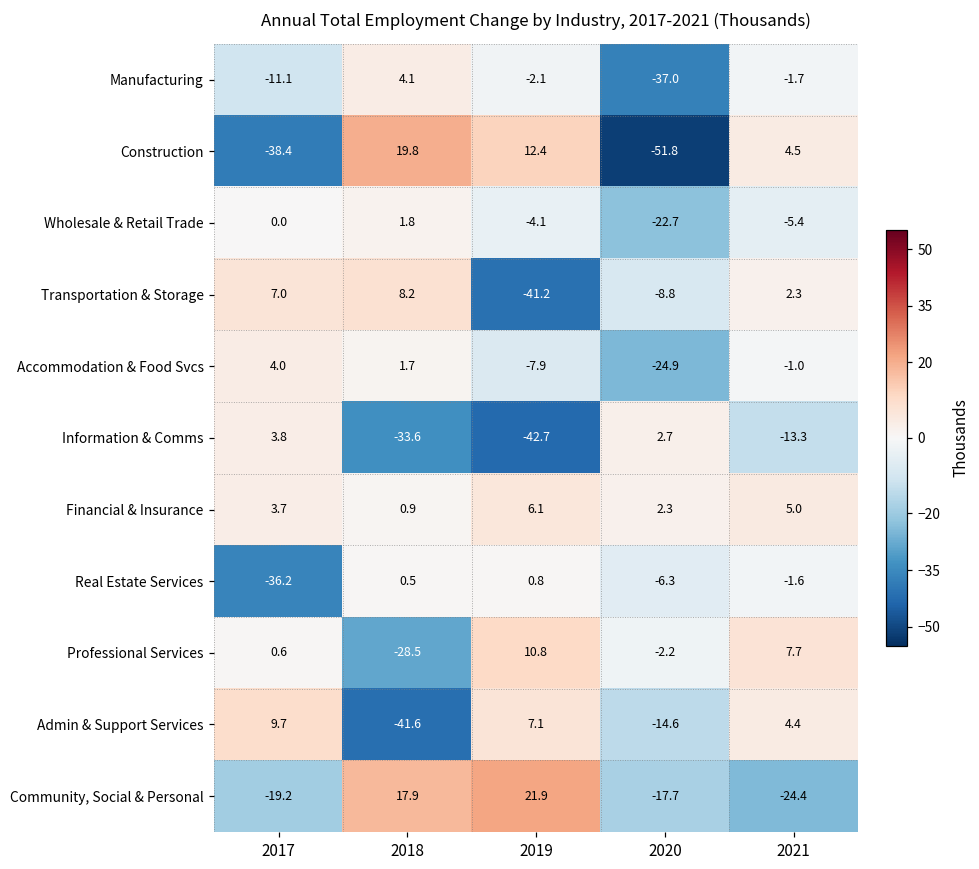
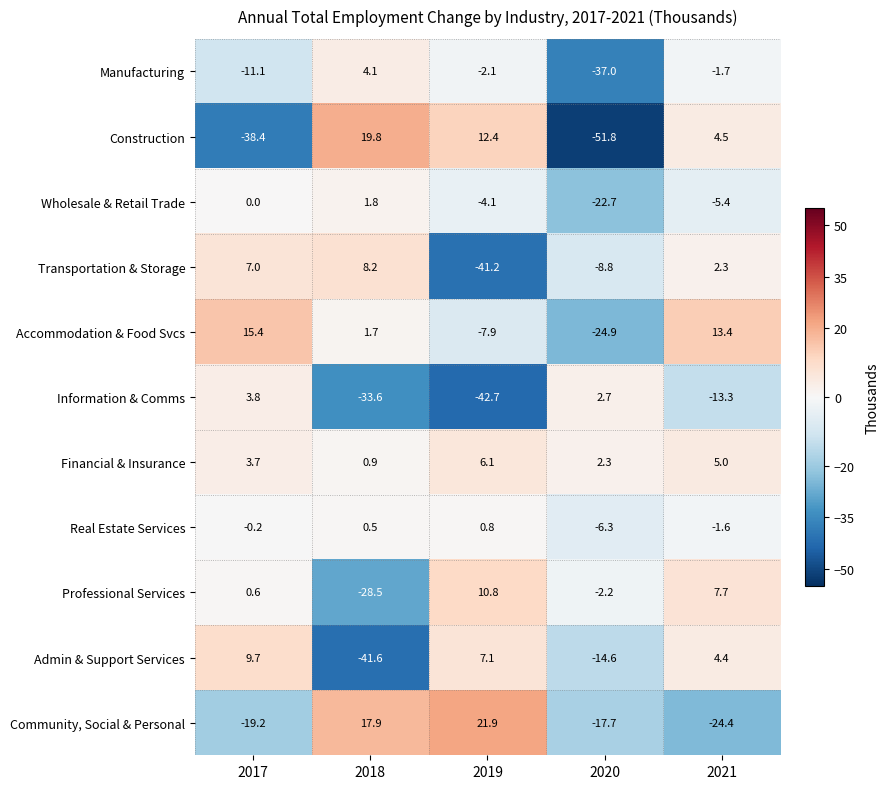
Accommodation & Food Svcs, 2017: 4.0 -> 15.4
Accommodation & Food Svcs, 2021: -1.0 -> 13.4
Real Estate Services, 2017: -36.2 -> -0.2
